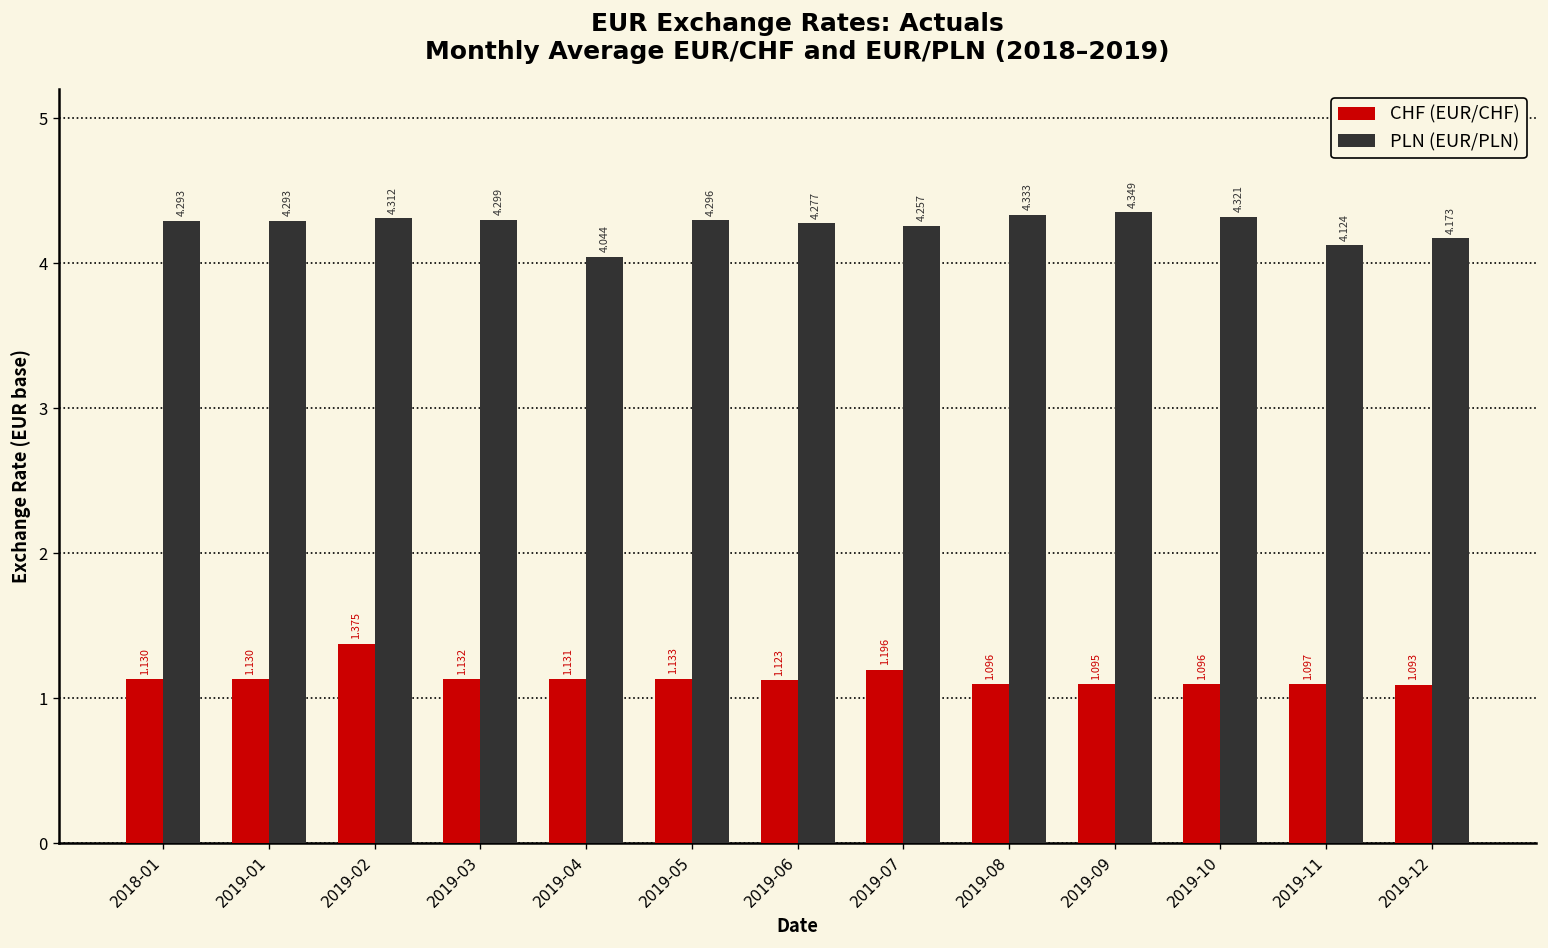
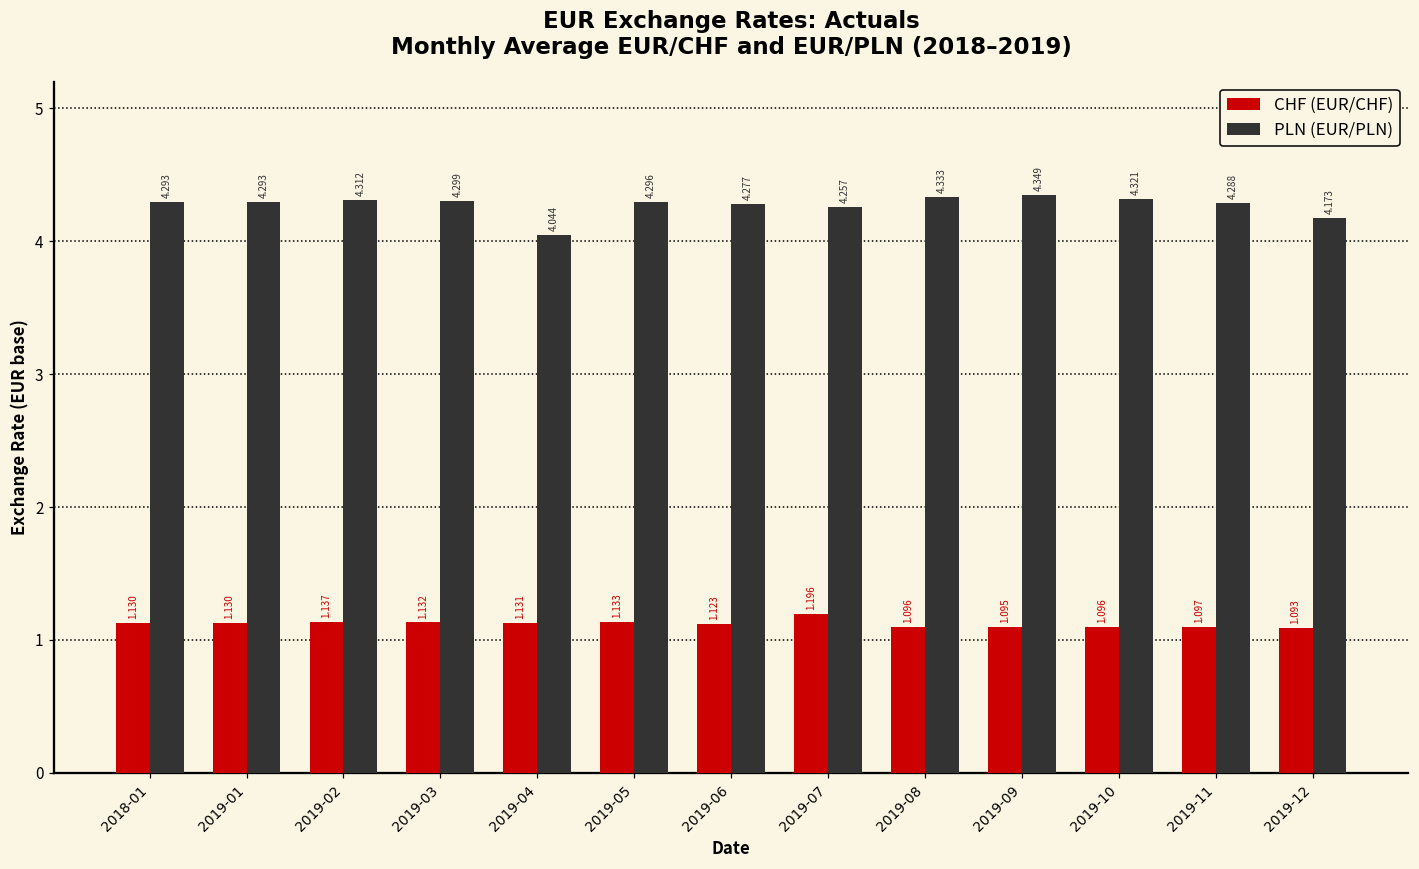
CHF (EUR/CHF), 2019-02: 1.375 -> 1.137
PLN (EUR/PLN), 2019-11: 4.124 -> 4.288
